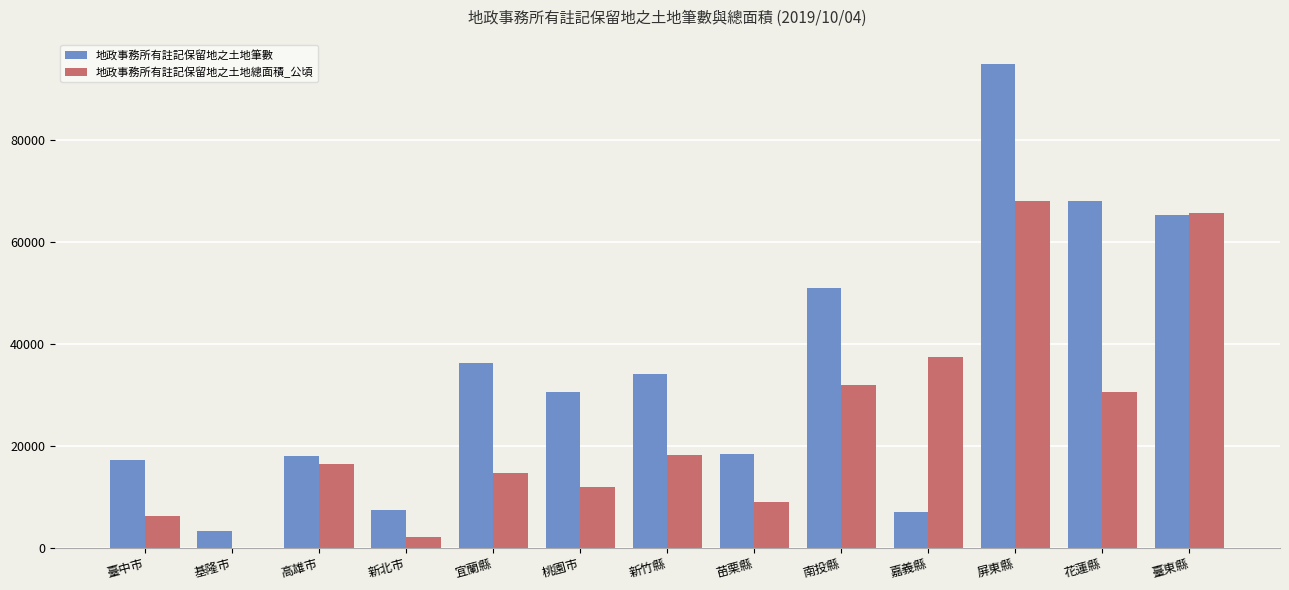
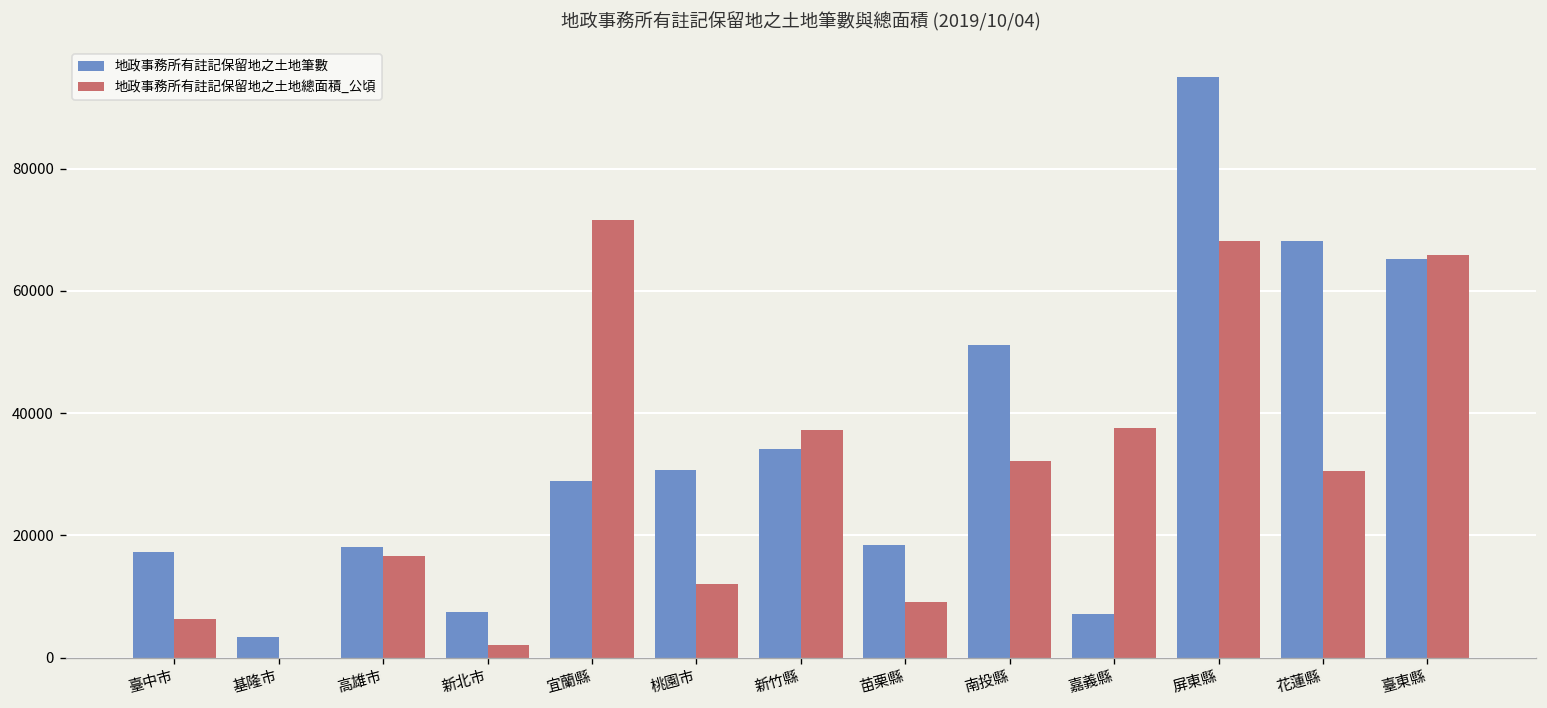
地政事務所有註記保留地之土地筆數, 宜蘭縣: 36000 -> 29000
地政事務所有註記保留地之土地總面積_公頃, 宜蘭縣: 15000 -> 72000
地政事務所有註記保留地之土地總面積_公頃, 新竹縣: 18000 -> 37000
